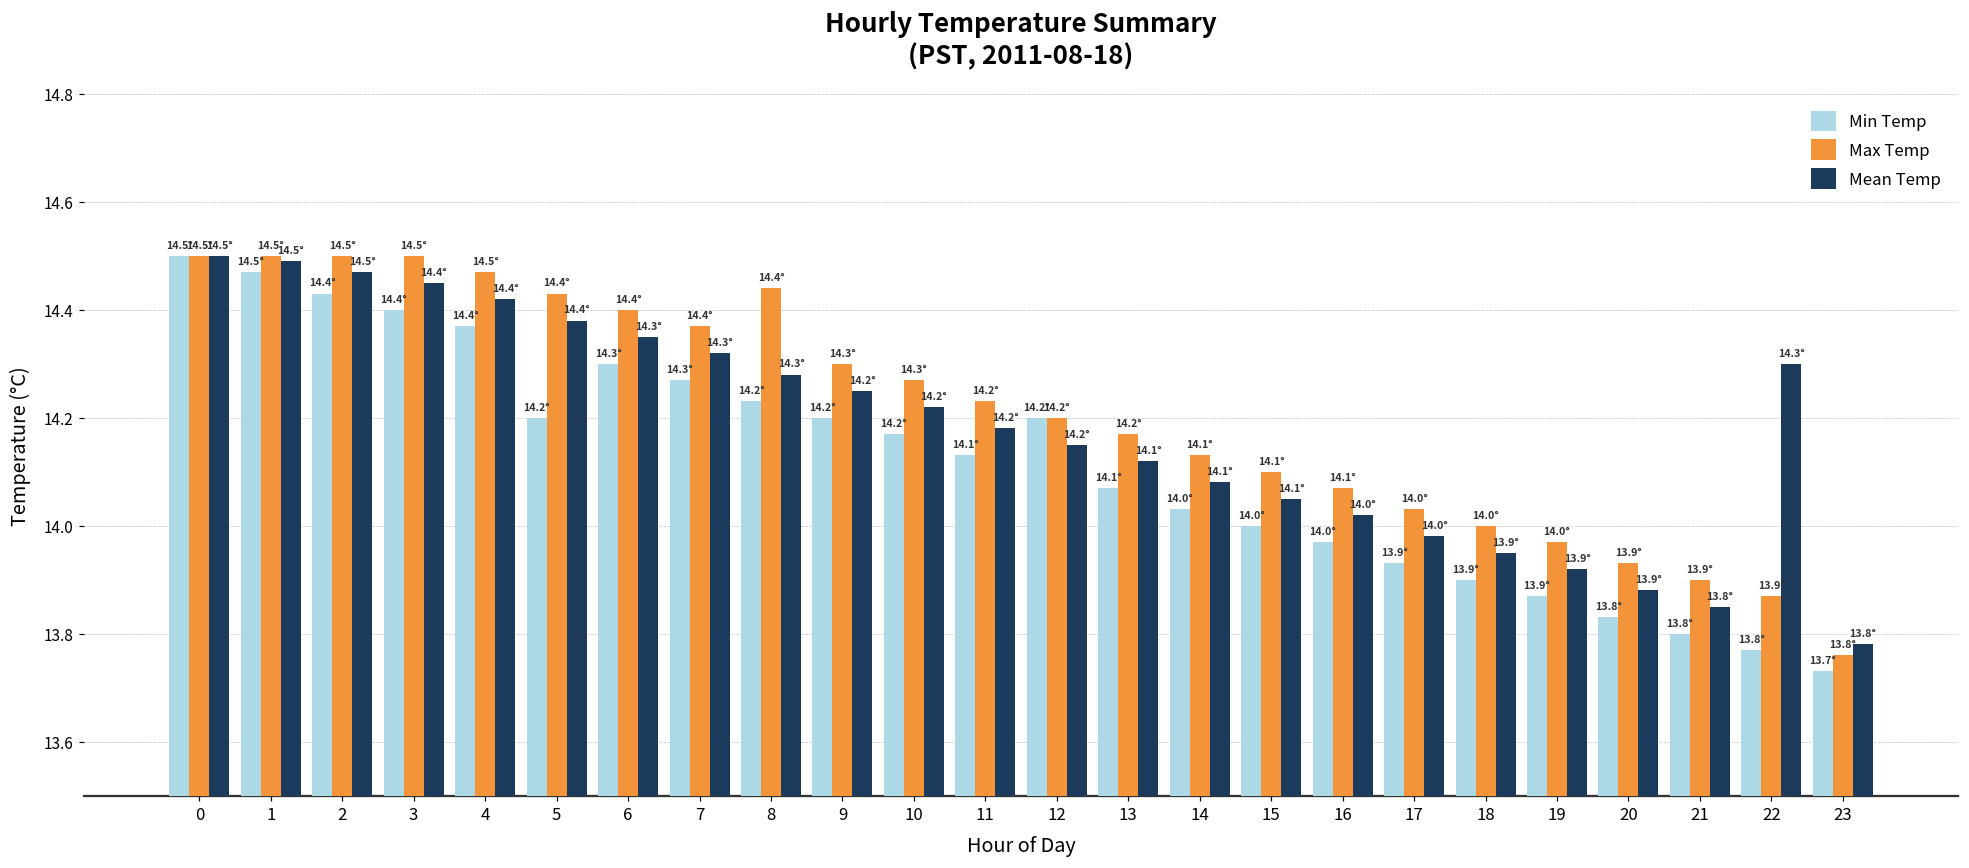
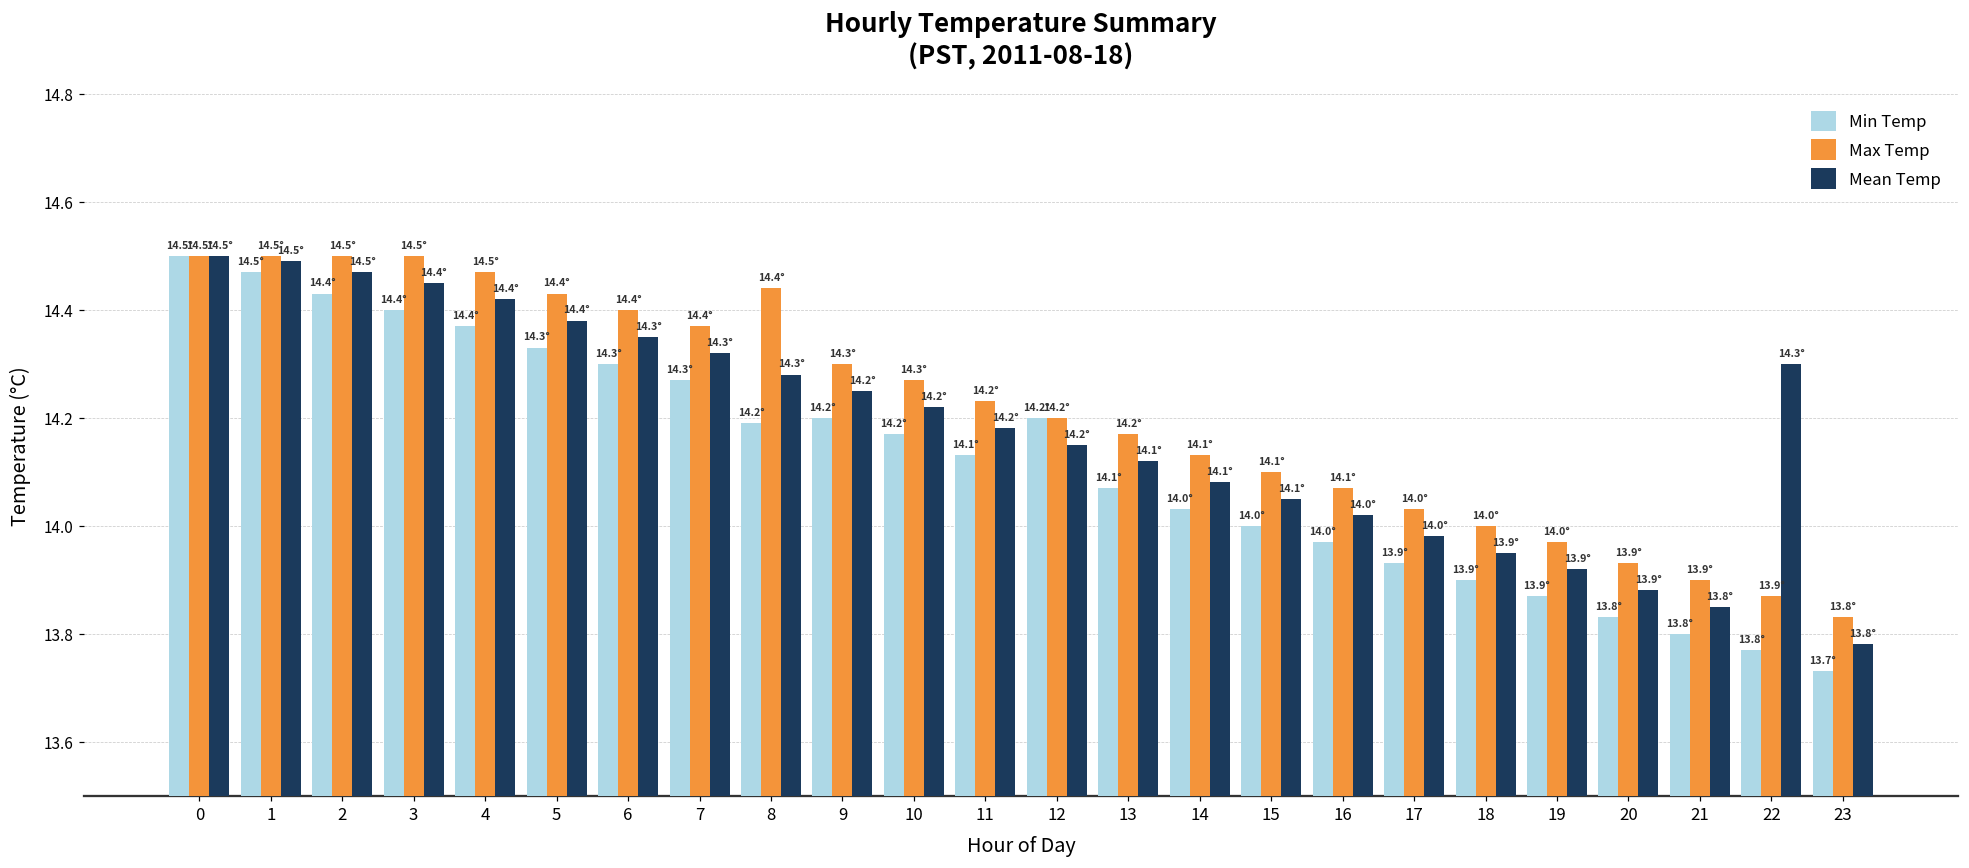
Min Temp, 5: 14.2° -> 14.3°
Min Temp, 8: 14.23 -> 14.19
Max Temp, 23: 13.76 -> 13.83
